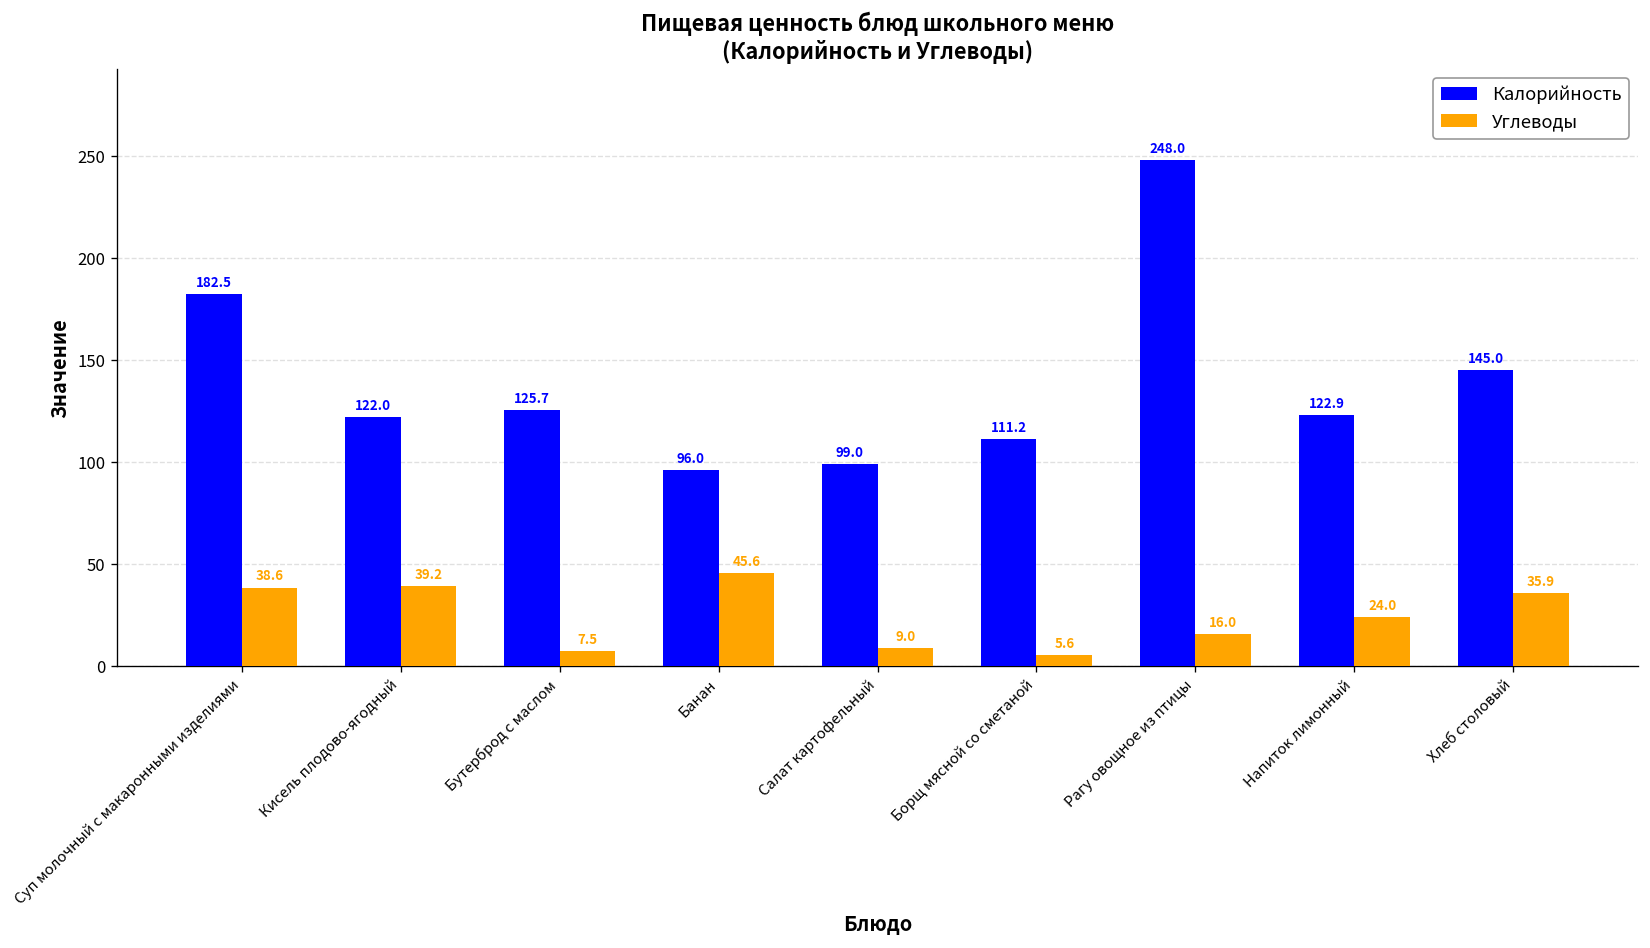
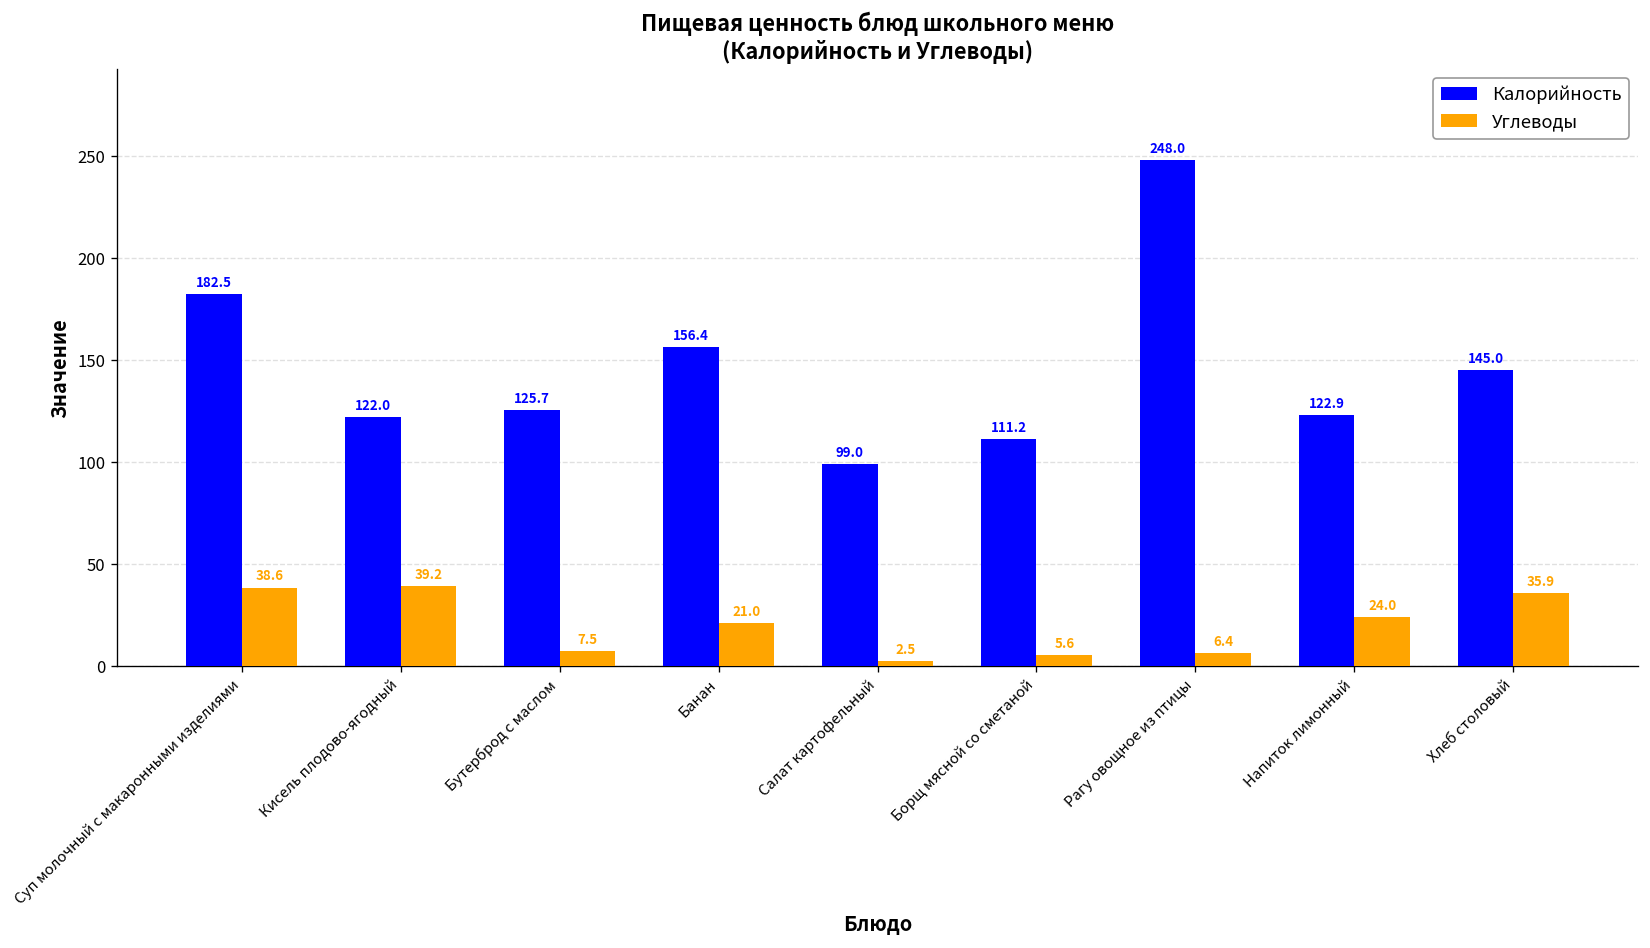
Калорийность, Банан: 96.0 -> 156.4
Углеводы, Банан: 45.6 -> 21.0
Углеводы, Салат картофельный: 9.0 -> 2.5
Углеводы, Рагу овощное из птицы: 16.0 -> 6.4
